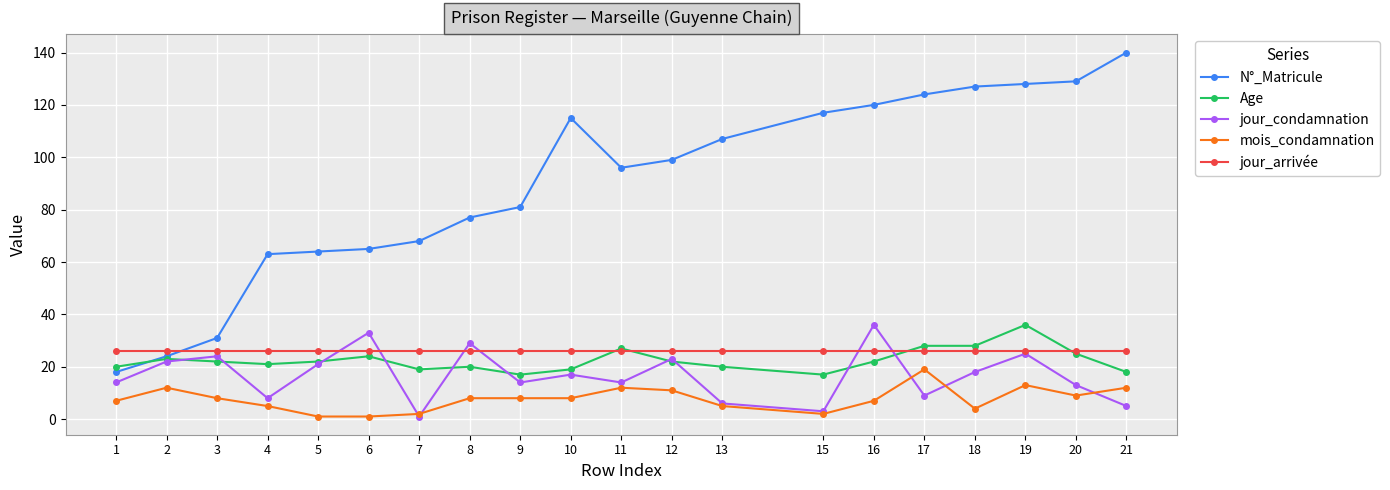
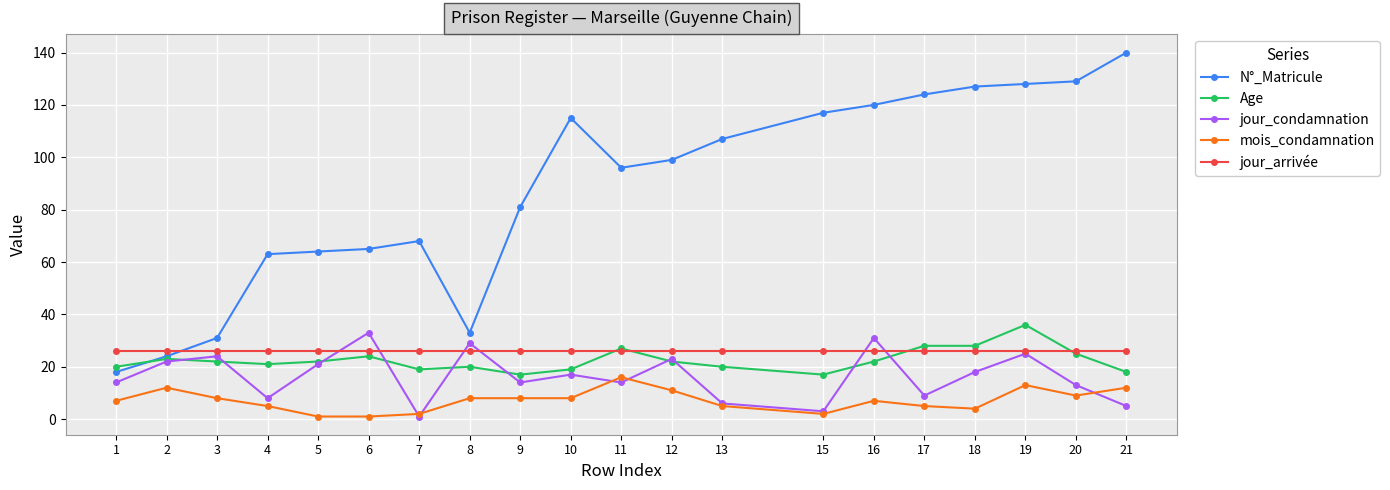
N°_Matricule, 8: 77 -> 33
mois_condamnation, 11: 12 -> 16
jour_condamnation, 16: 36 -> 31
mois_condamnation, 17: 19 -> 5
